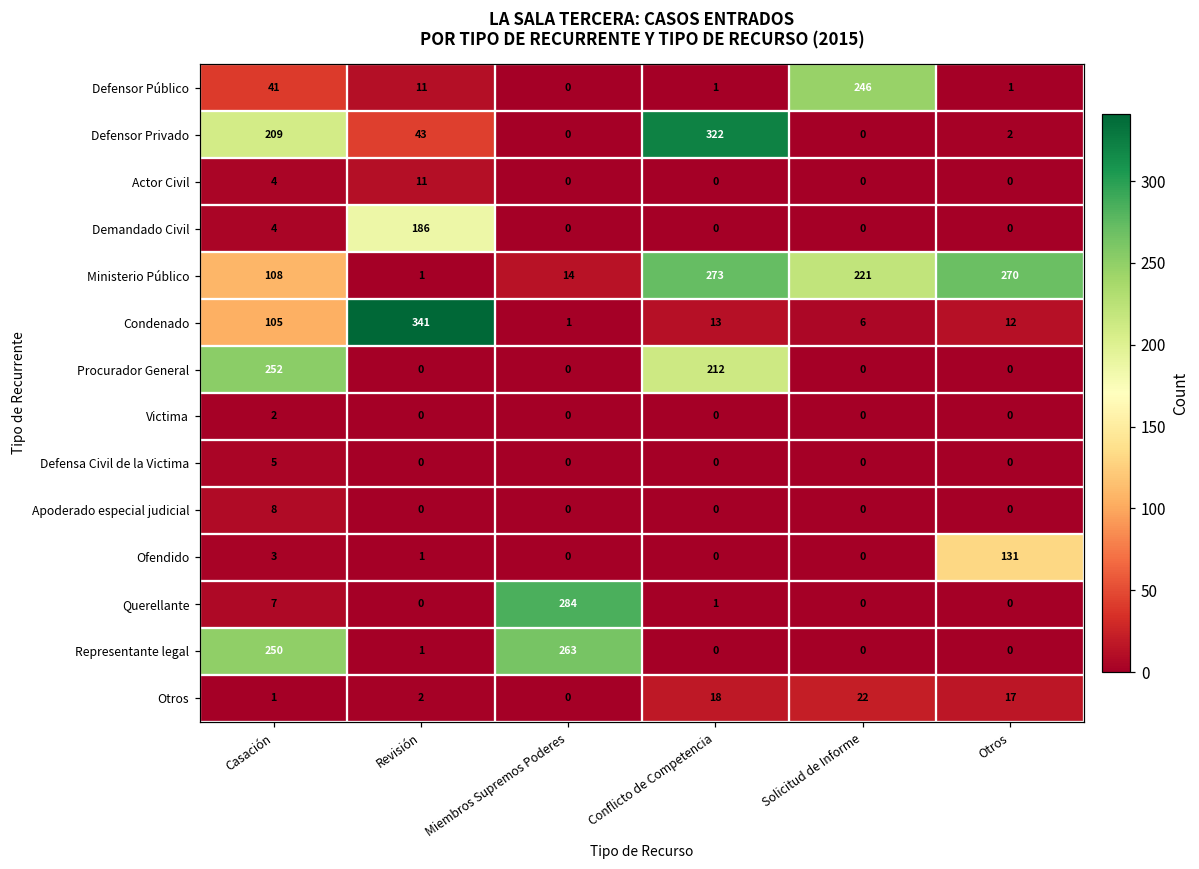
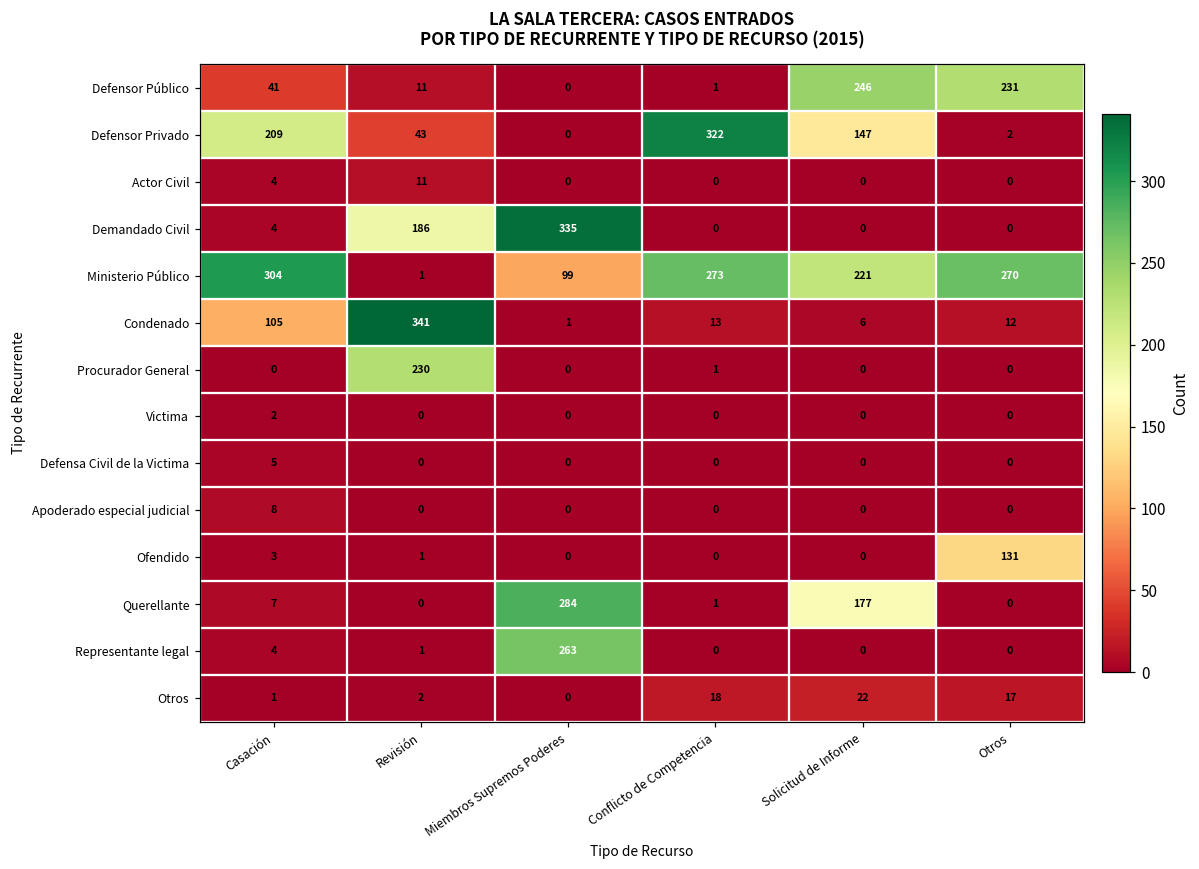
Defensor Público, Otros: 1 -> 231
Defensor Privado, Solicitud de Informe: 0 -> 147
Demandado Civil, Miembros Supremos Poderes: 0 -> 335
Ministerio Público, Casación: 108 -> 304
Ministerio Público, Miembros Supremos Poderes: 14 -> 99
Procurador General, Casación: 252 -> 0
Procurador General, Revisión: 0 -> 230
Procurador General, Conflicto de Competencia: 212 -> 1
Querellante, Solicitud de Informe: 0 -> 177
Representante legal, Casación: 250 -> 4
